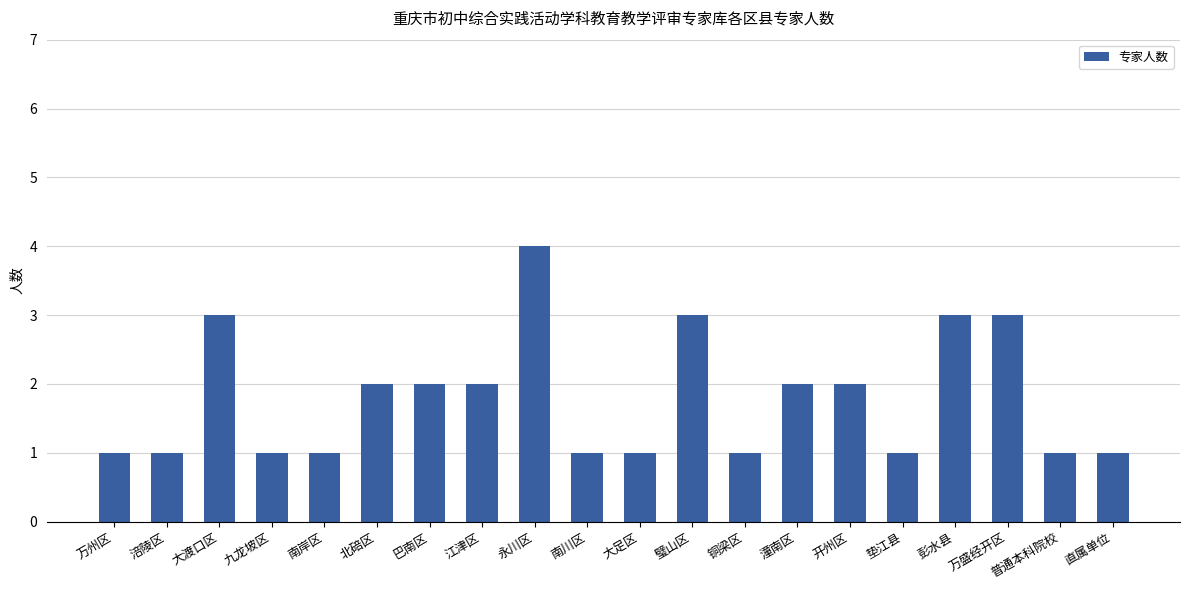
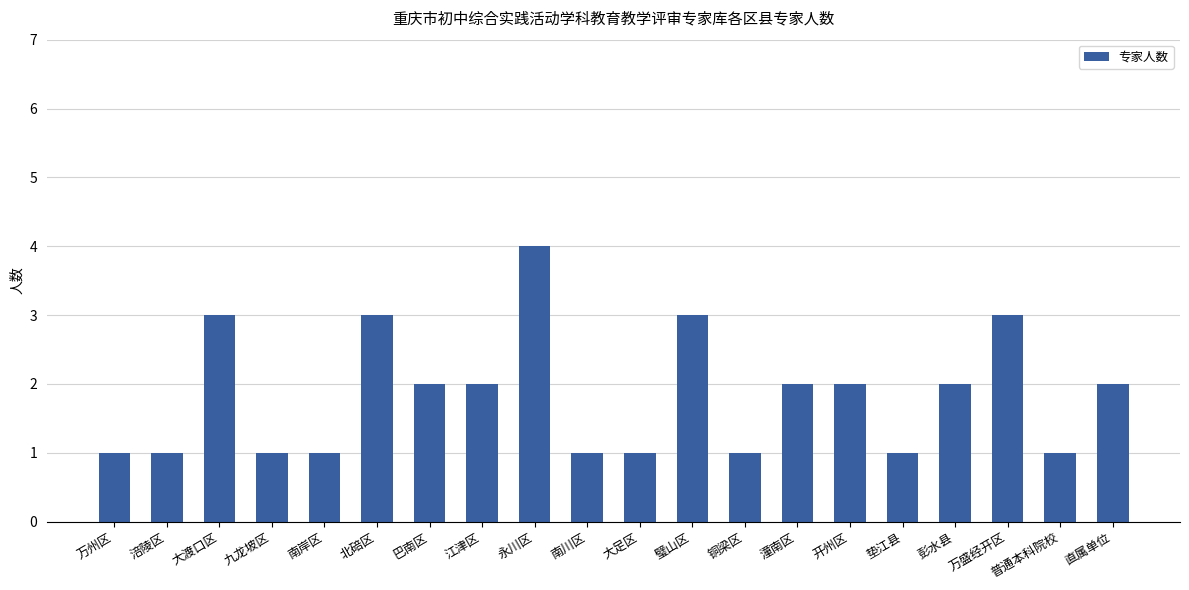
北碚区: 2 -> 3
彭水县: 3 -> 2
直属单位: 1 -> 2
